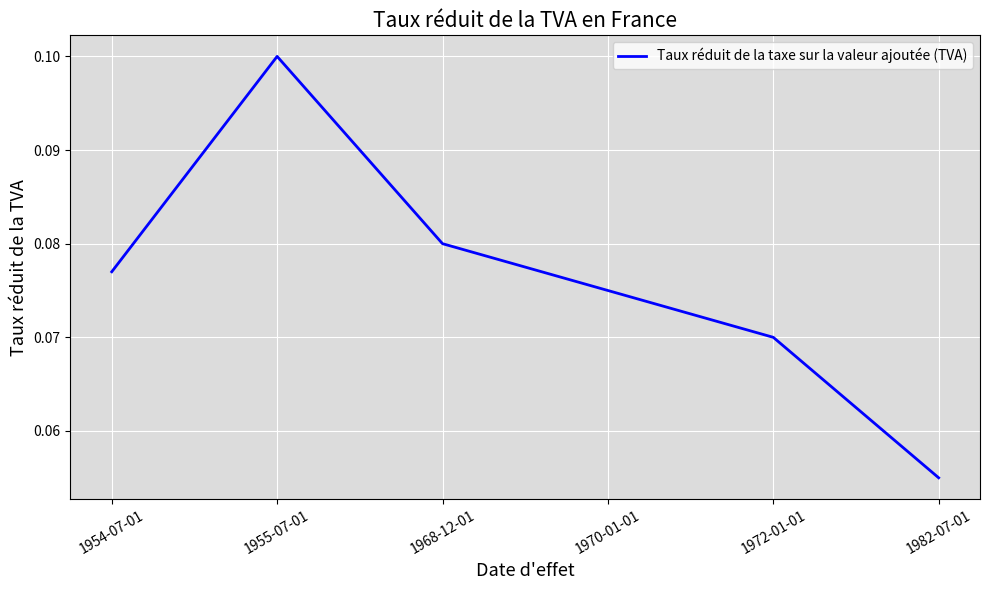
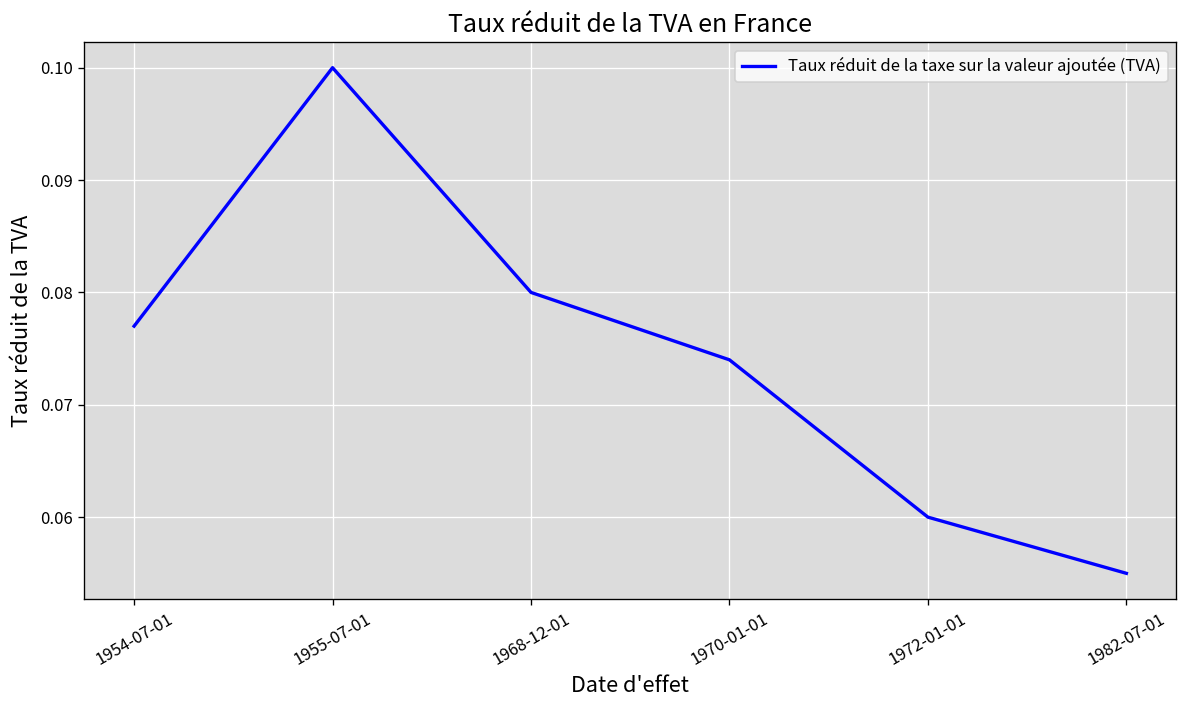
1970-01-01: 0.075 -> 0.074
1972-01-01: 0.07 -> 0.06
